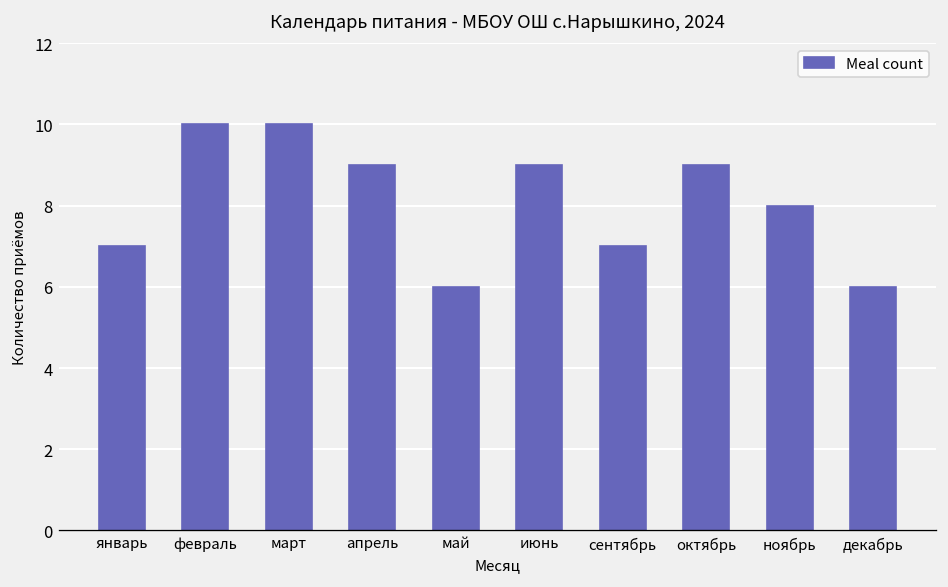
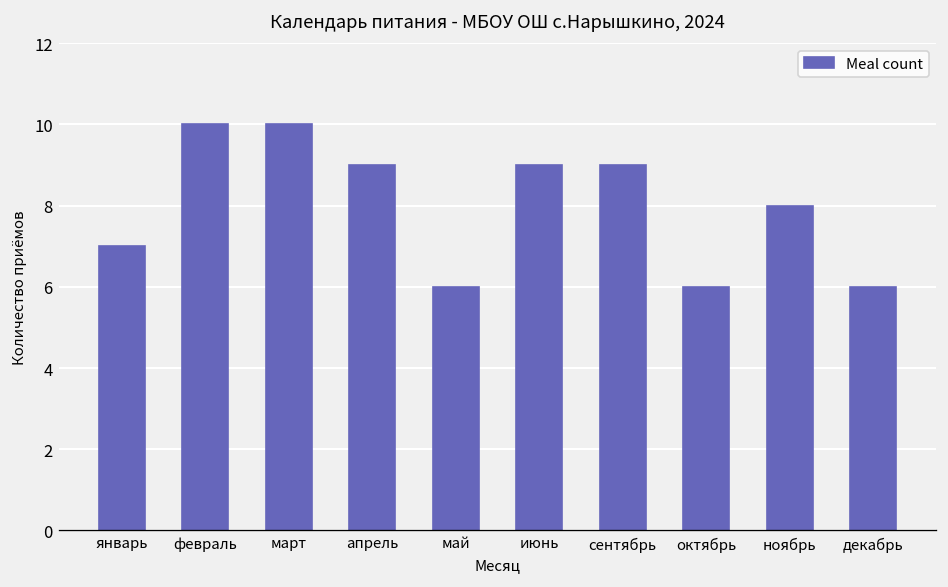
сентябрь: 7 -> 9
октябрь: 9 -> 6
